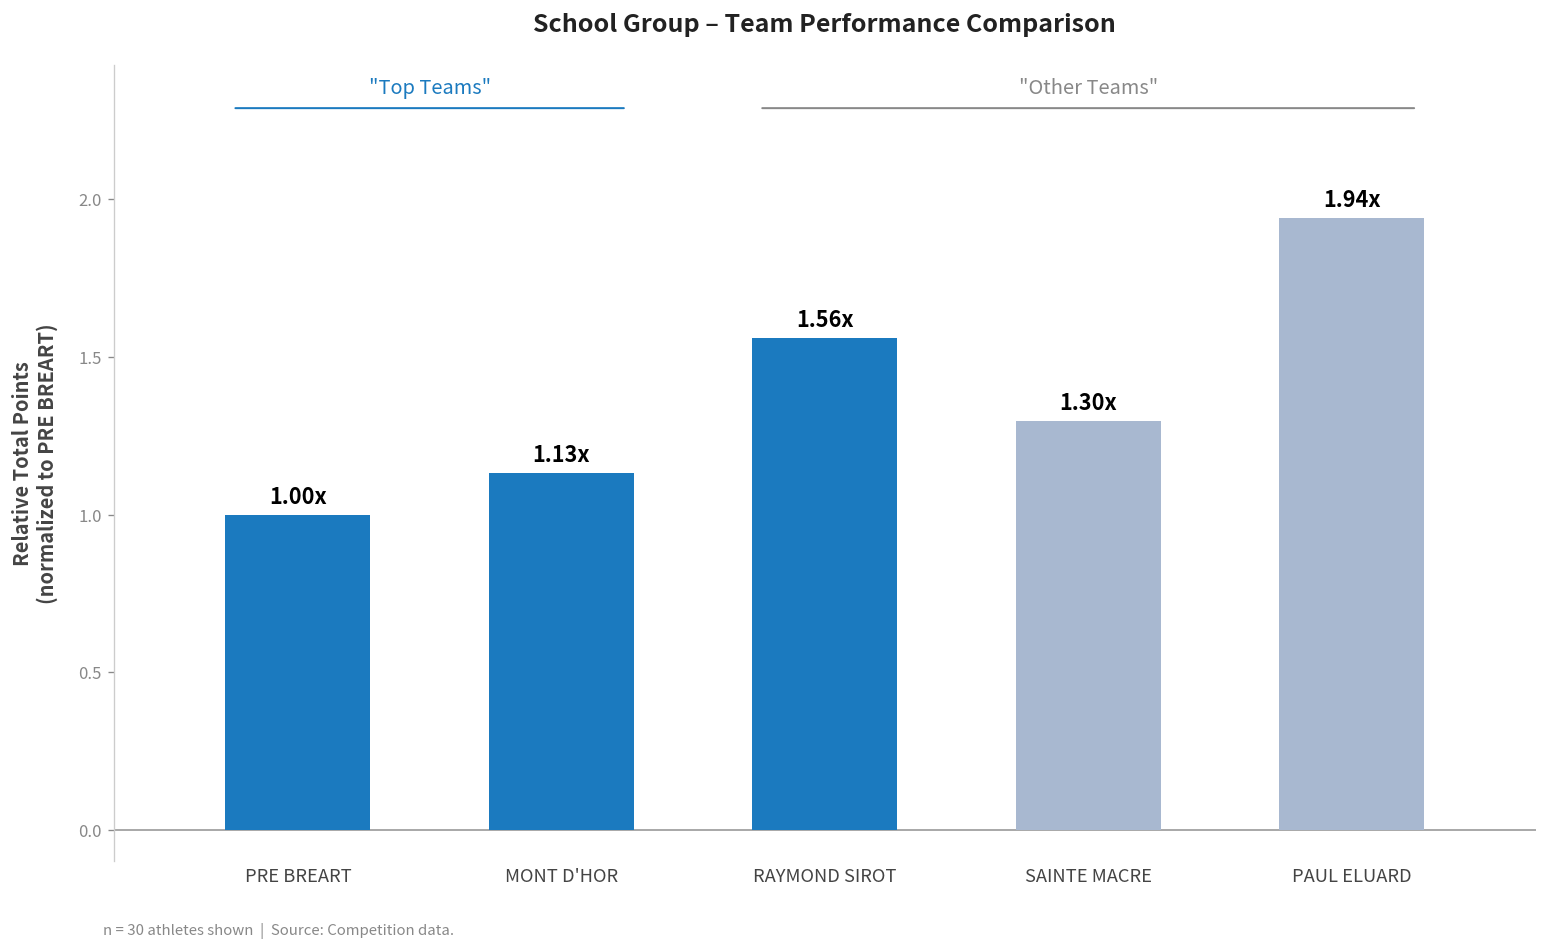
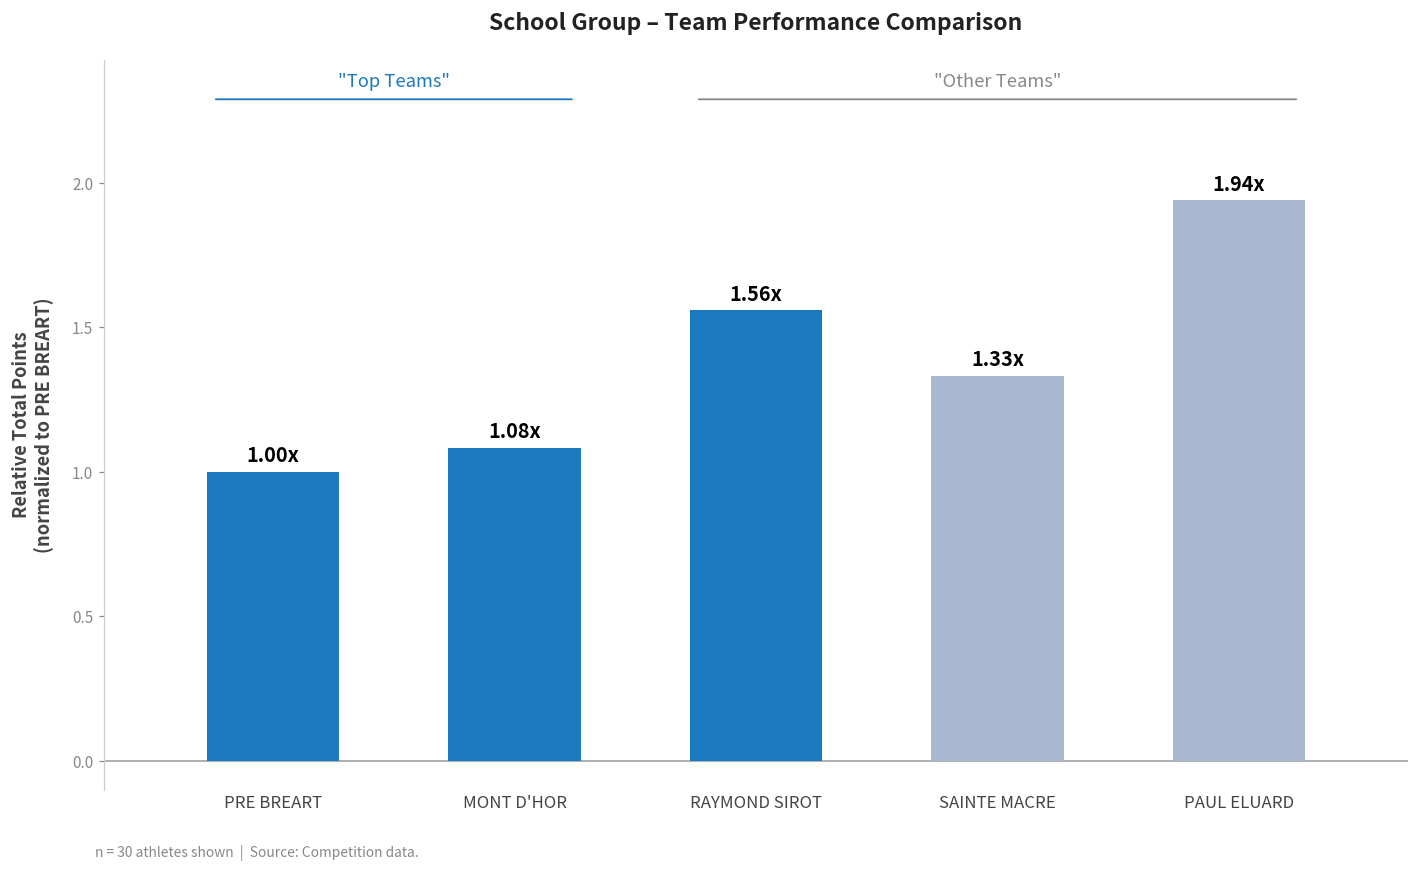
MONT D'HOR: 1.13x -> 1.08x
SAINTE MACRE: 1.30x -> 1.33x
